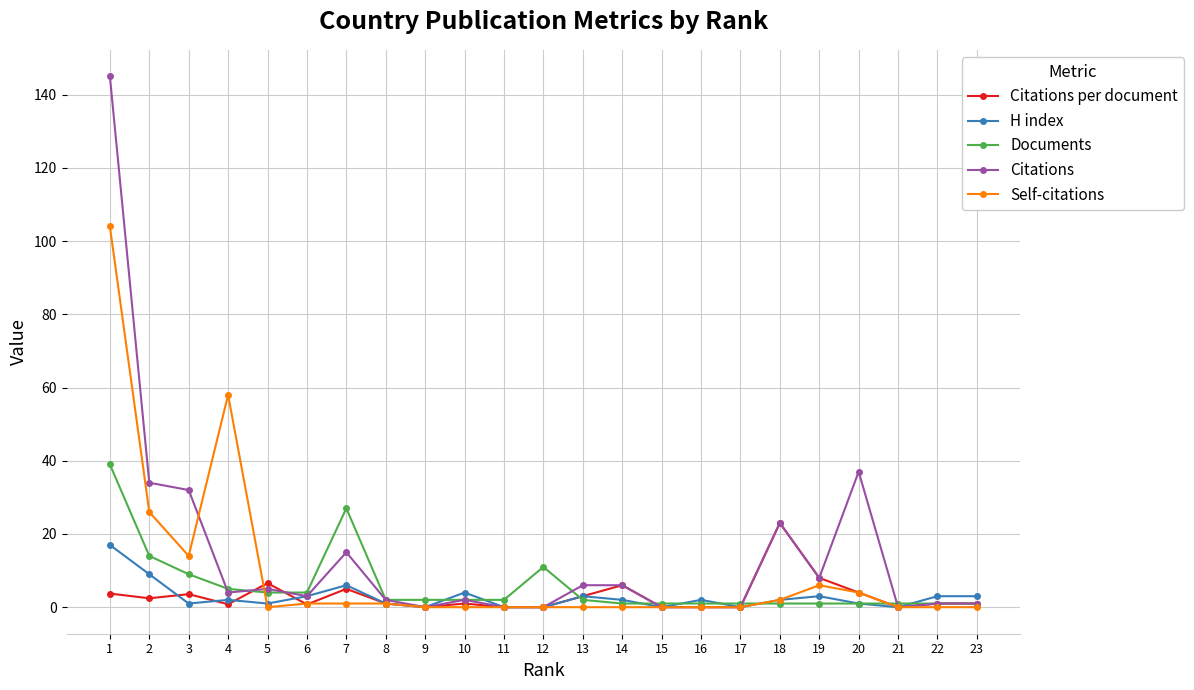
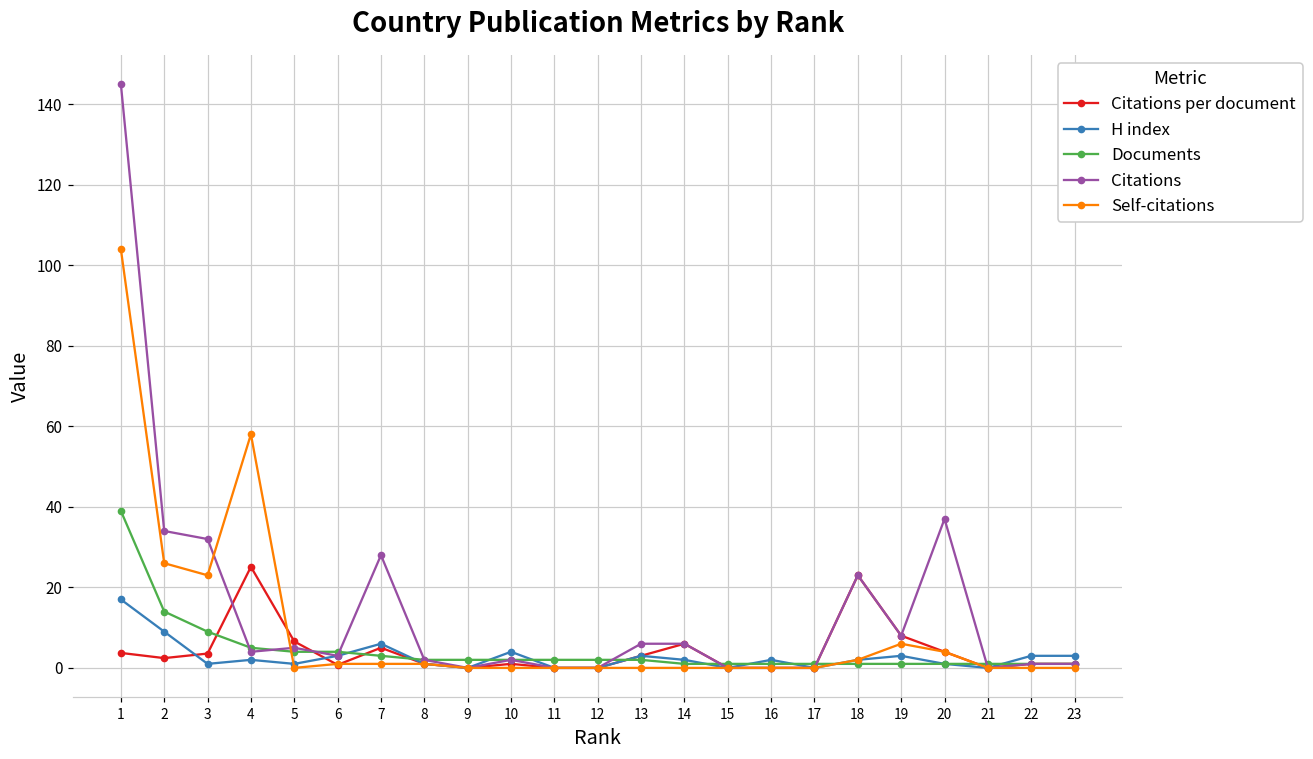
Self-citations, 3: 14 -> 23
Citations per document, 4: 1 -> 25
Documents, 7: 27 -> 3
Citations, 7: 15 -> 28
Documents, 12: 11 -> 2
